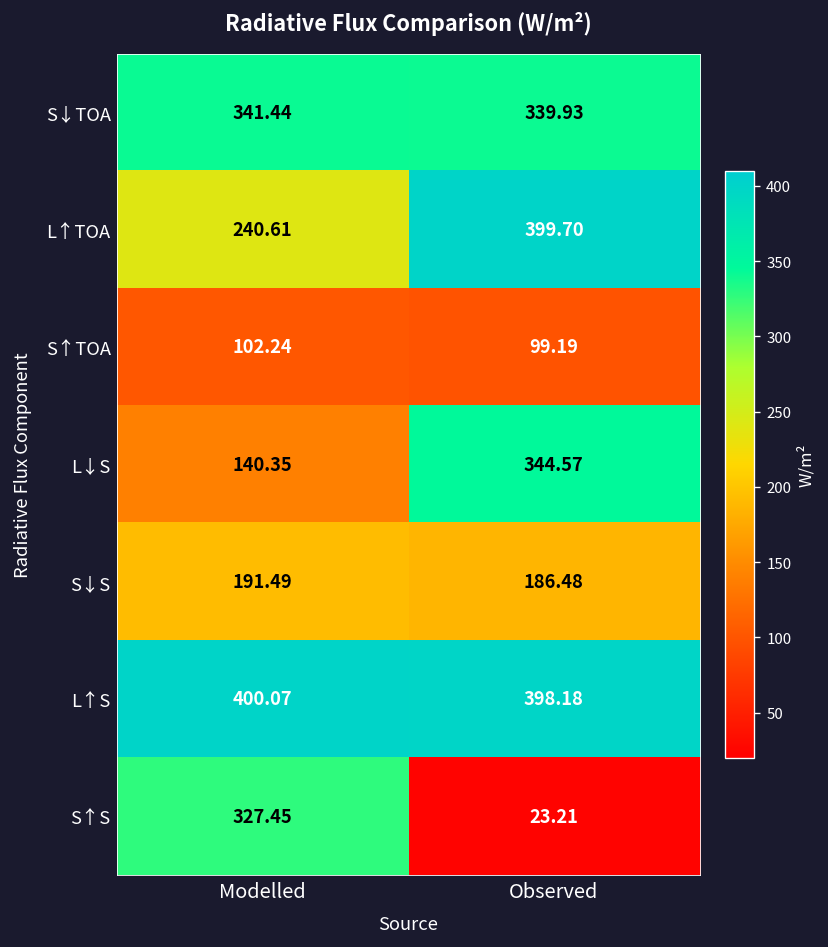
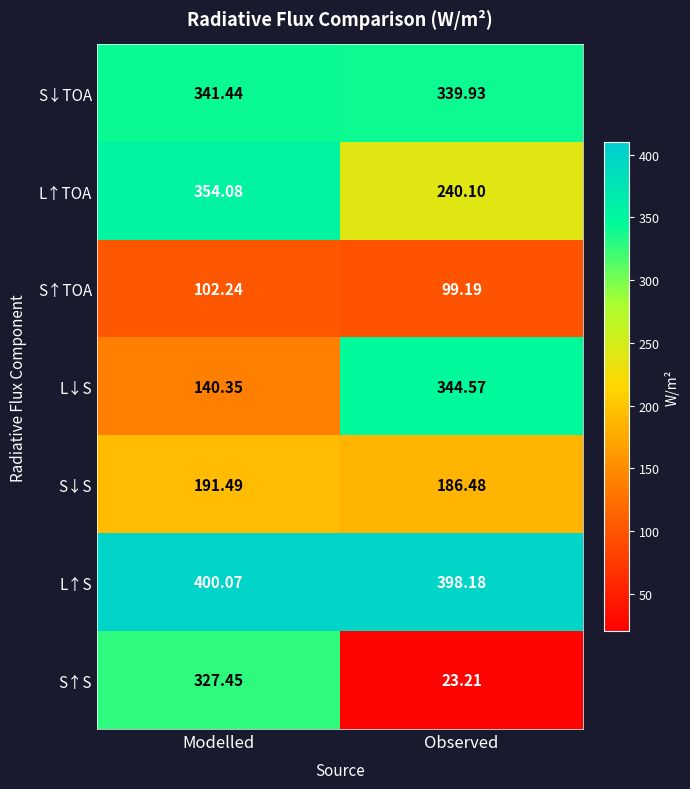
L↑TOA, Modelled: 240.61 -> 354.08
L↑TOA, Observed: 399.70 -> 240.10
